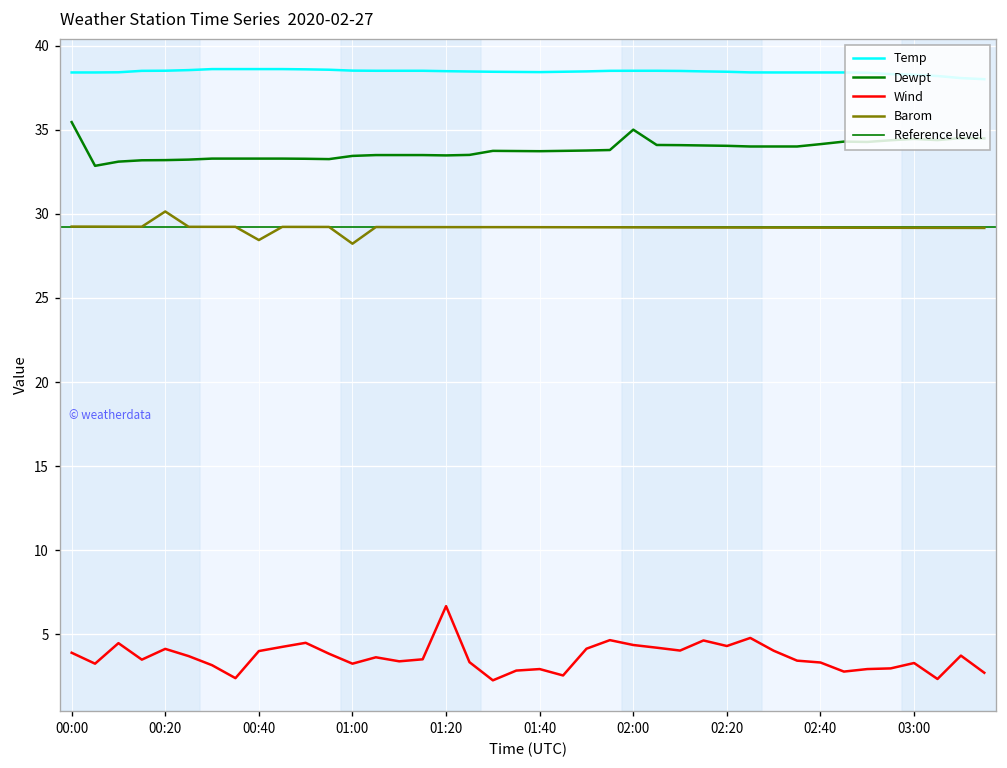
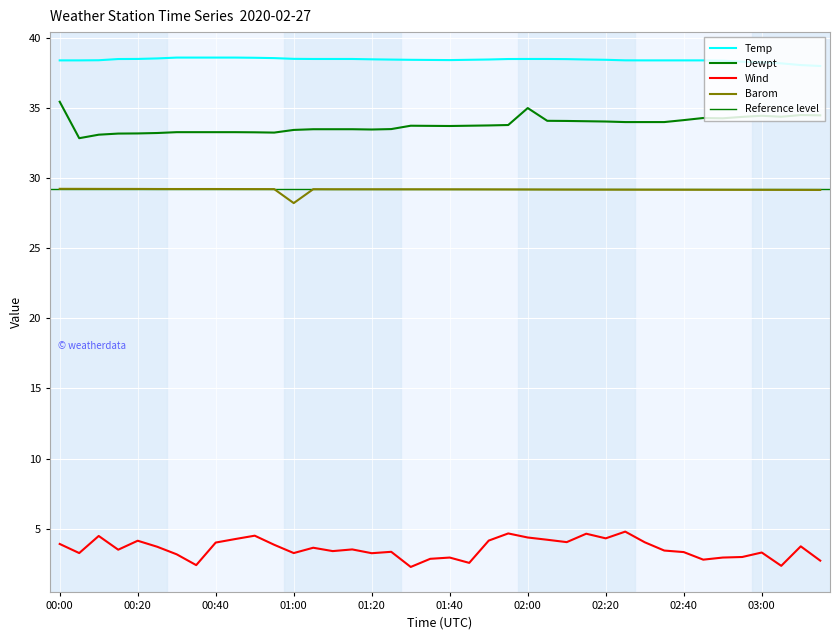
Barom, 00:20: 30.1 -> 29.2
Barom, 00:40: 28.4 -> 29.2
Wind, 01:20: 6.7 -> 3.3
